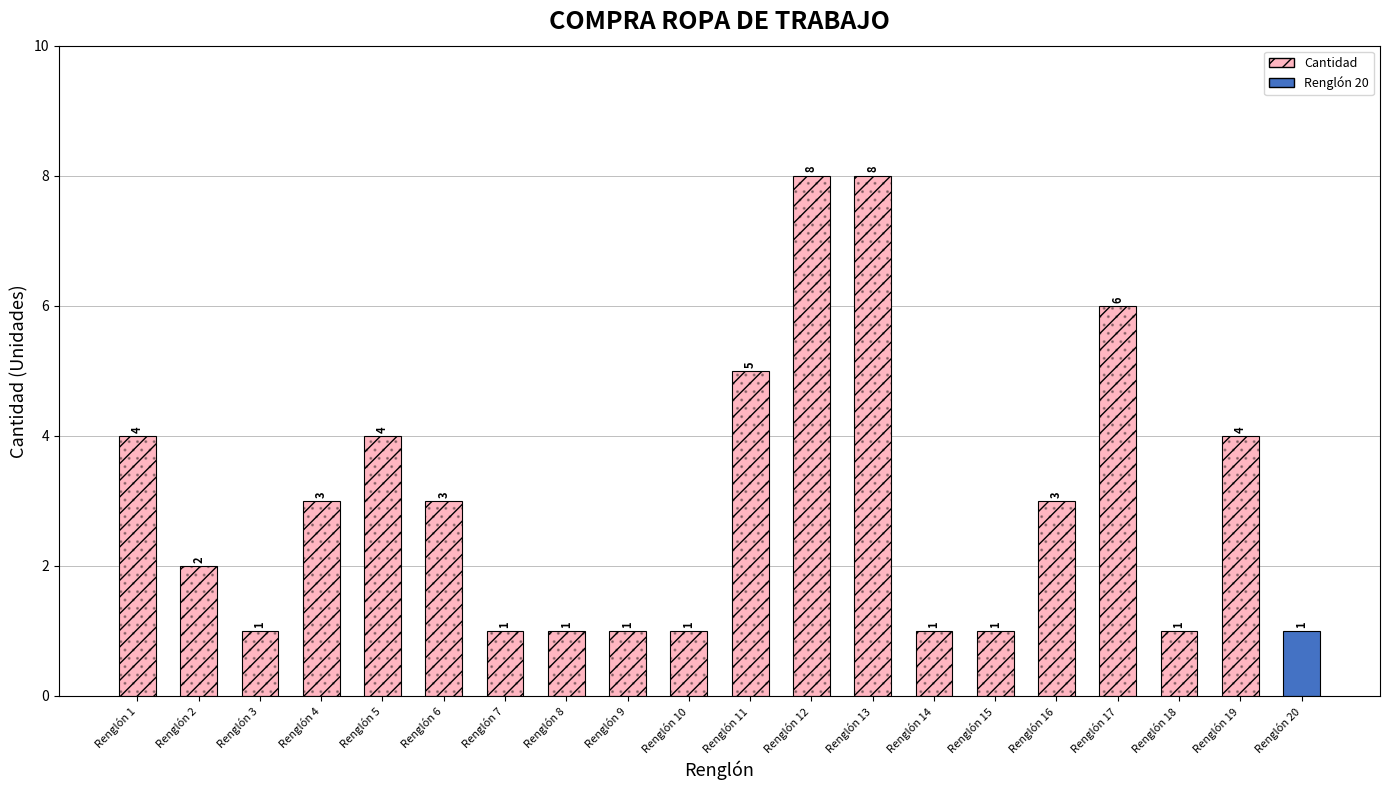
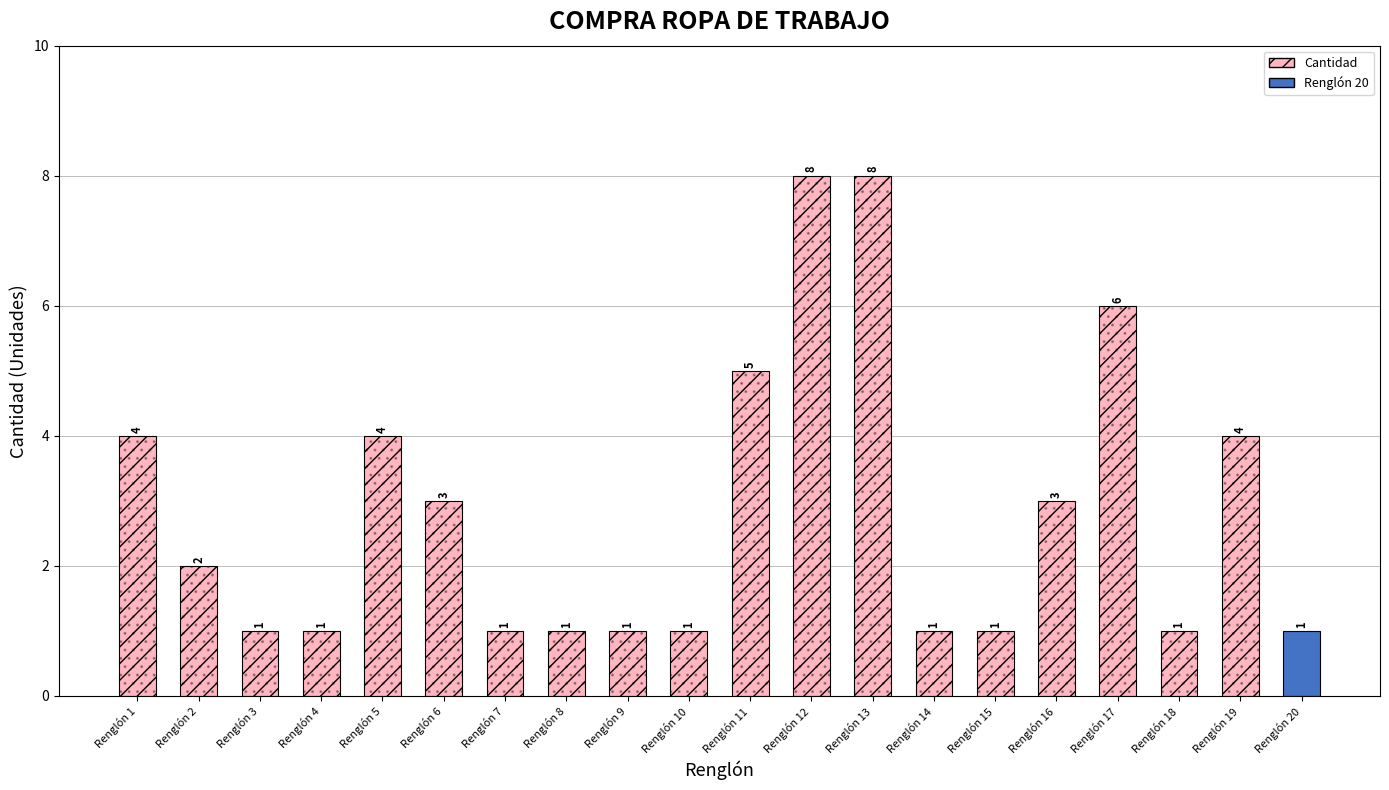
Renglón 4: 3 -> 1
